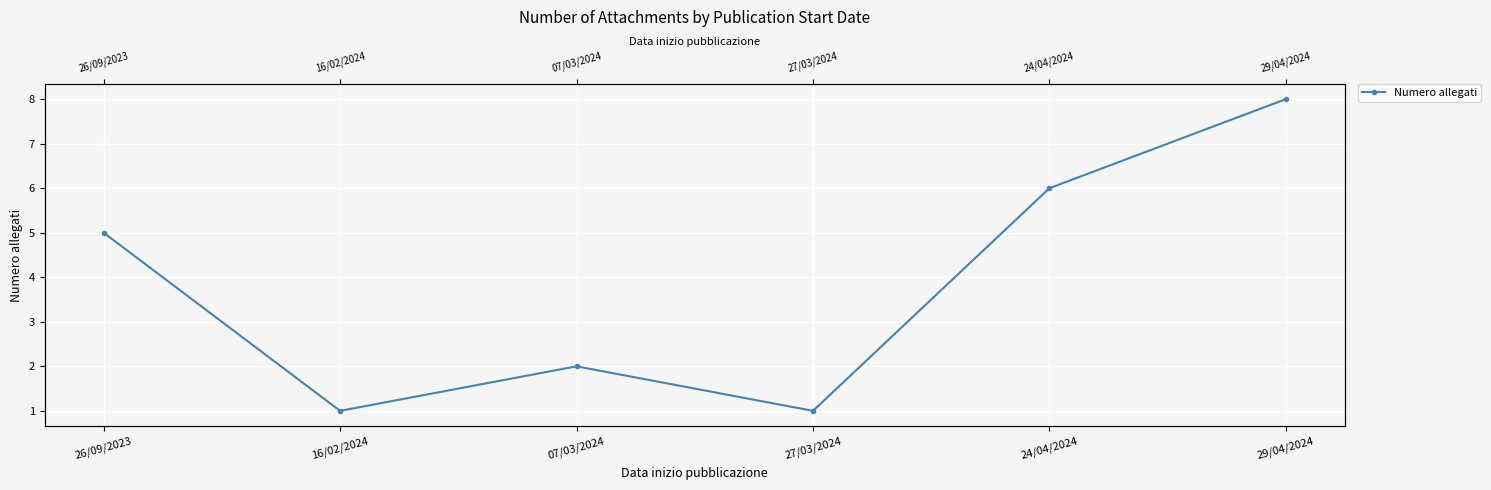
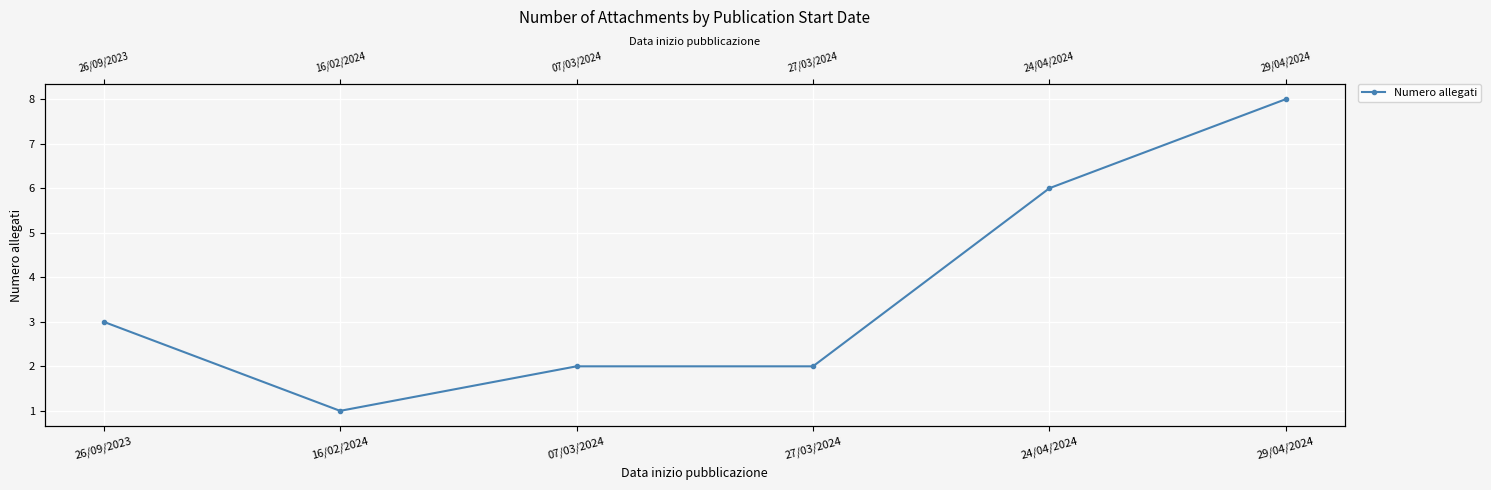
26/09/2023: 5 -> 3
27/03/2024: 1 -> 2
